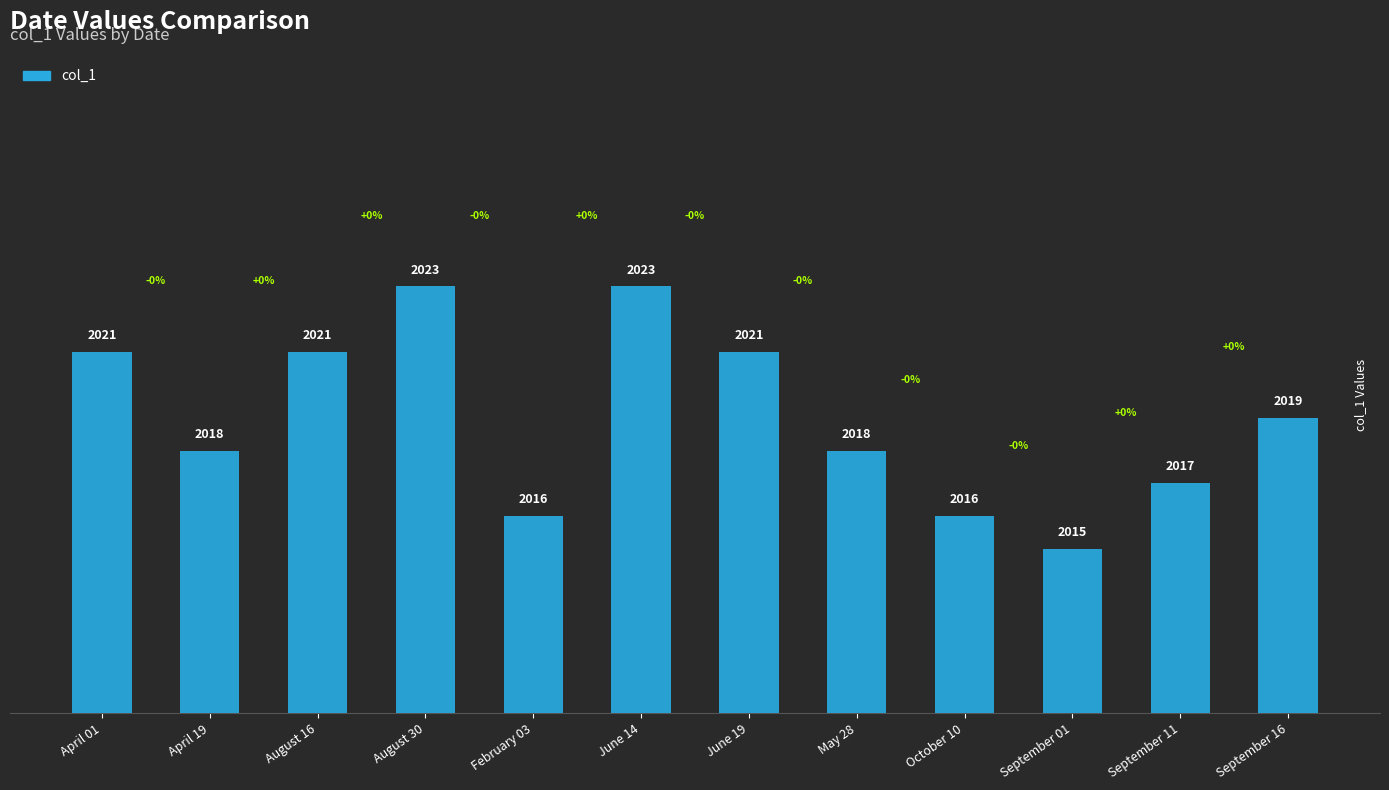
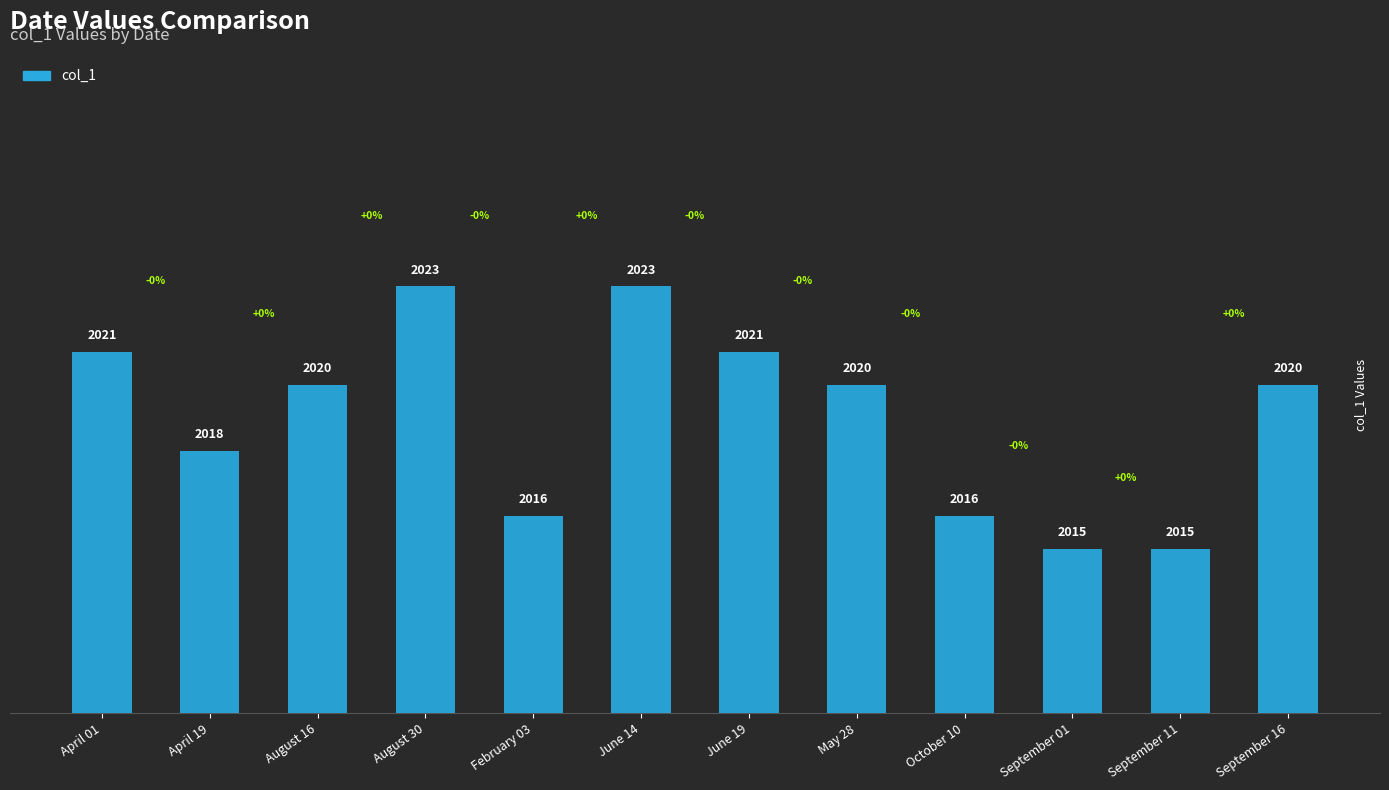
August 16: 2021 -> 2020
May 28: 2018 -> 2020
September 11: 2017 -> 2015
September 16: 2019 -> 2020
